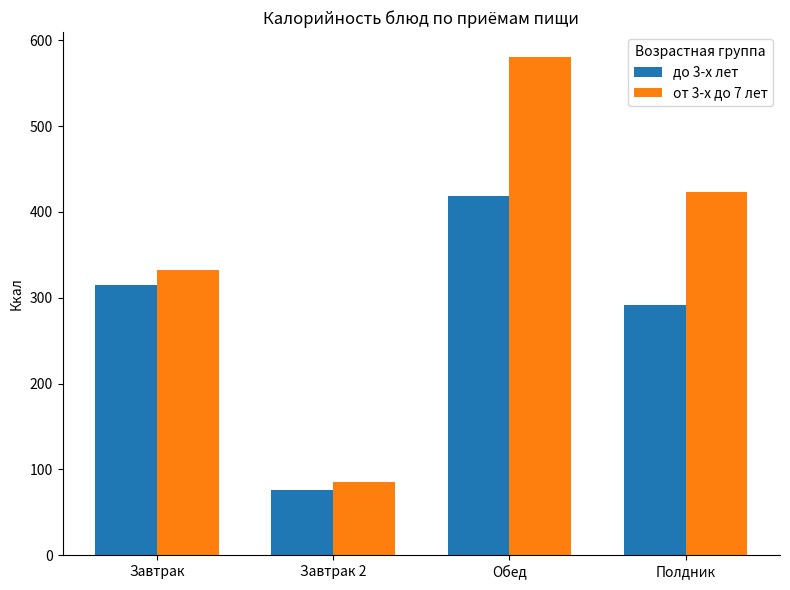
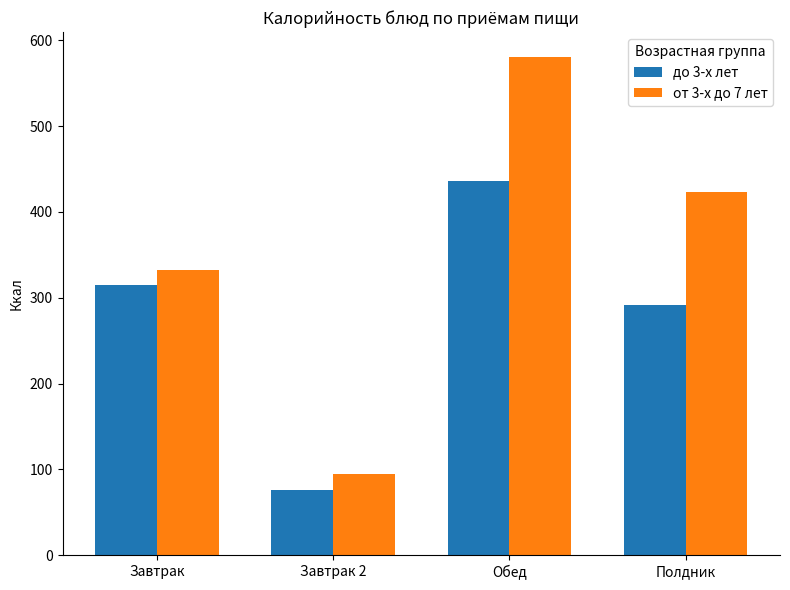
от 3-х до 7 лет, Завтрак 2: 85 -> 95
до 3-х лет, Обед: 420 -> 440
